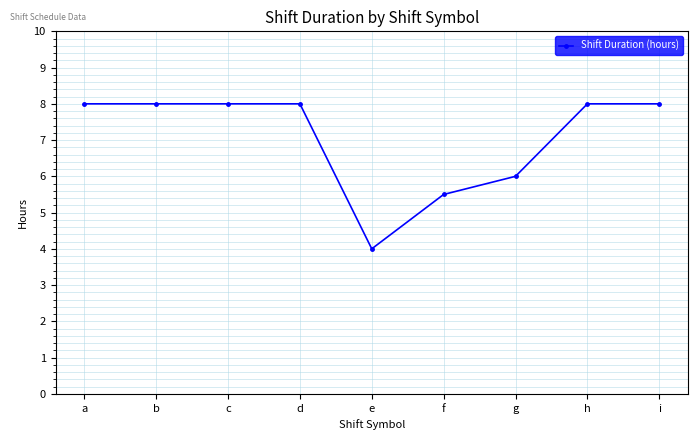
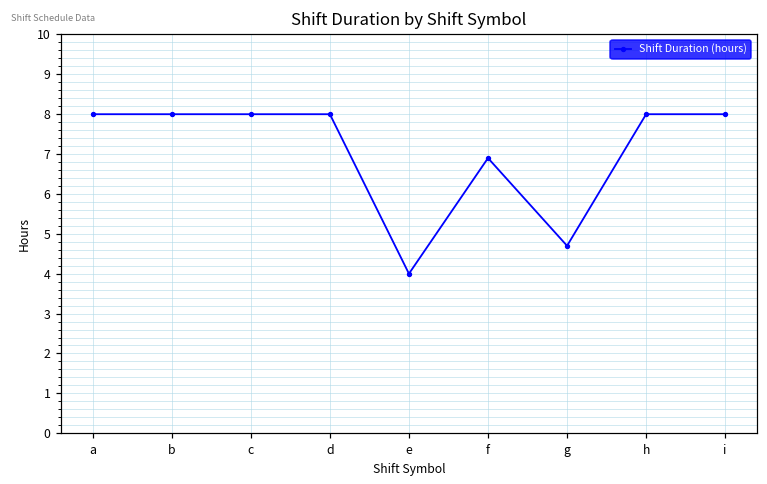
f: 5.5 -> 6.9
g: 6.0 -> 4.7
